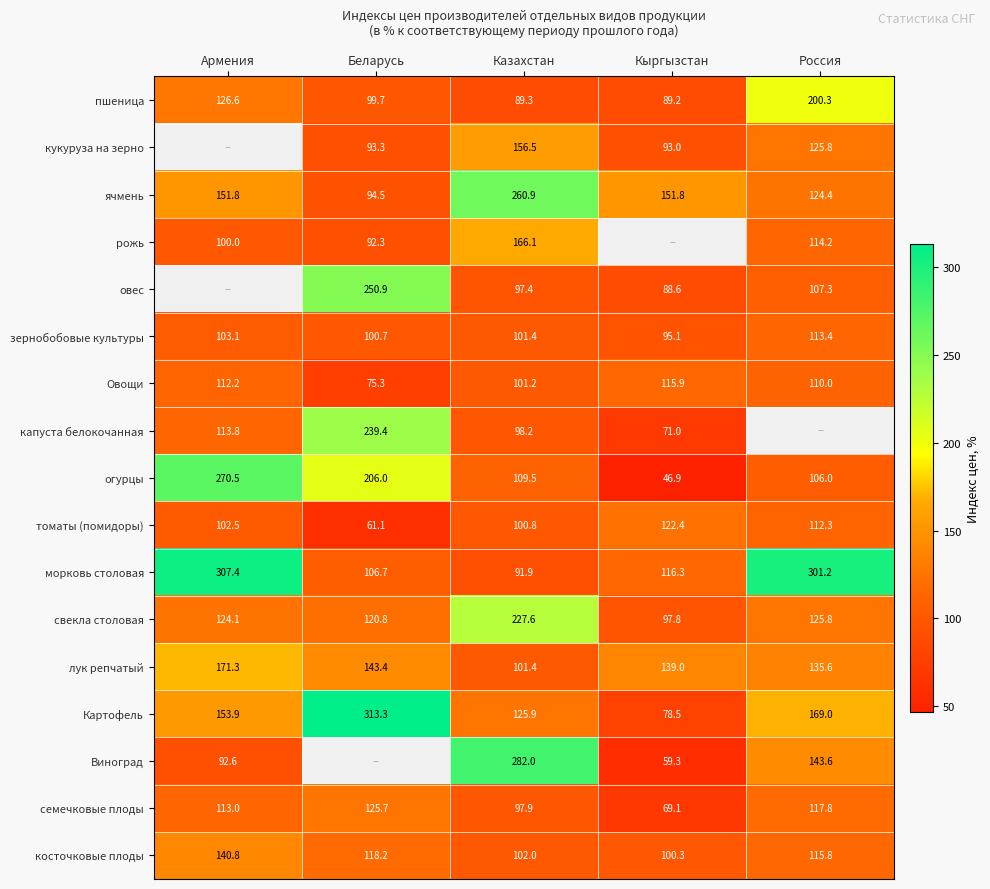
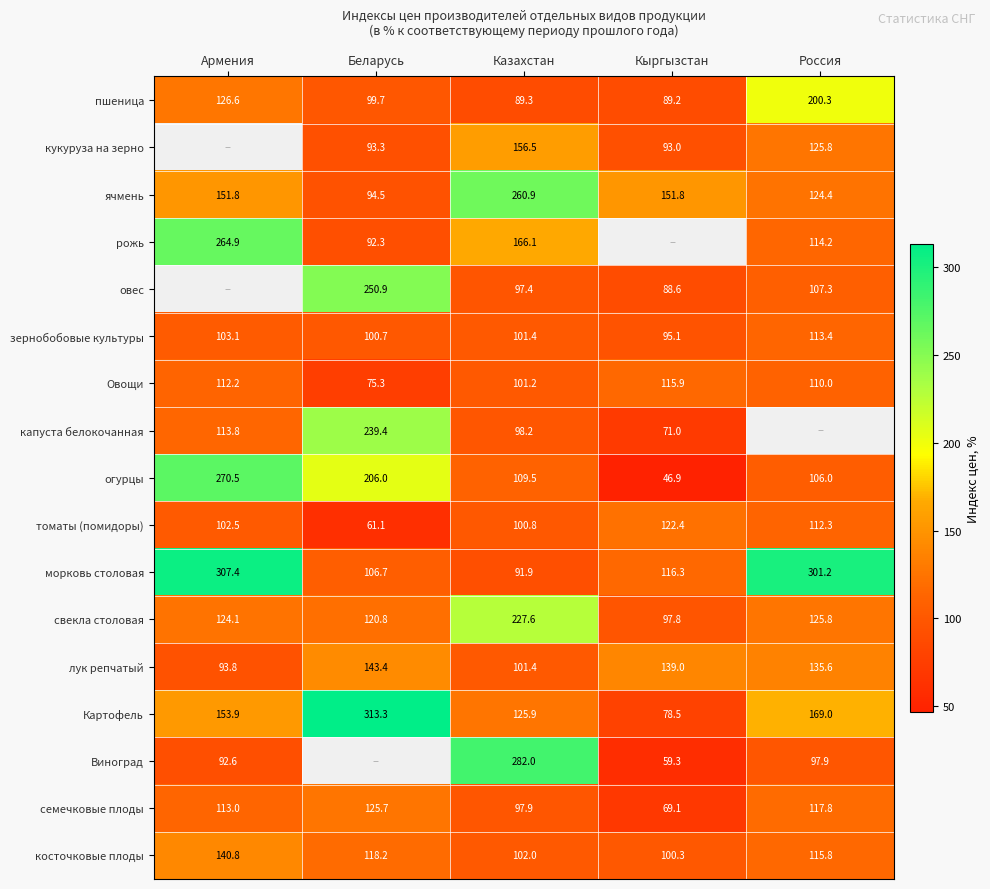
рожь, Армения: 100.0 -> 264.9
лук репчатый, Армения: 171.3 -> 93.8
Виноград, Россия: 143.6 -> 97.9
